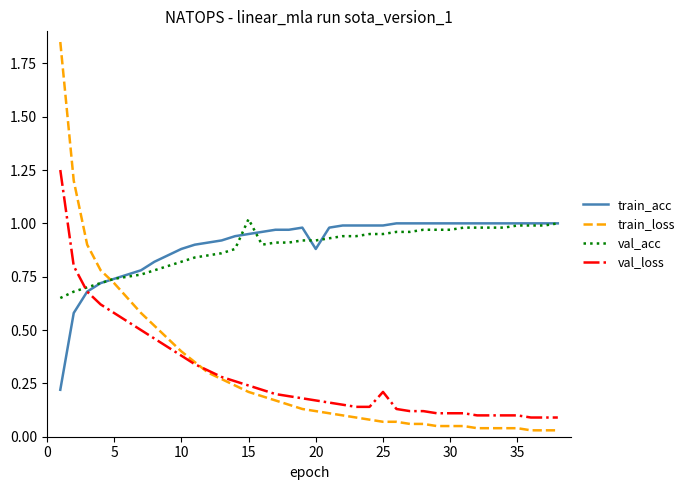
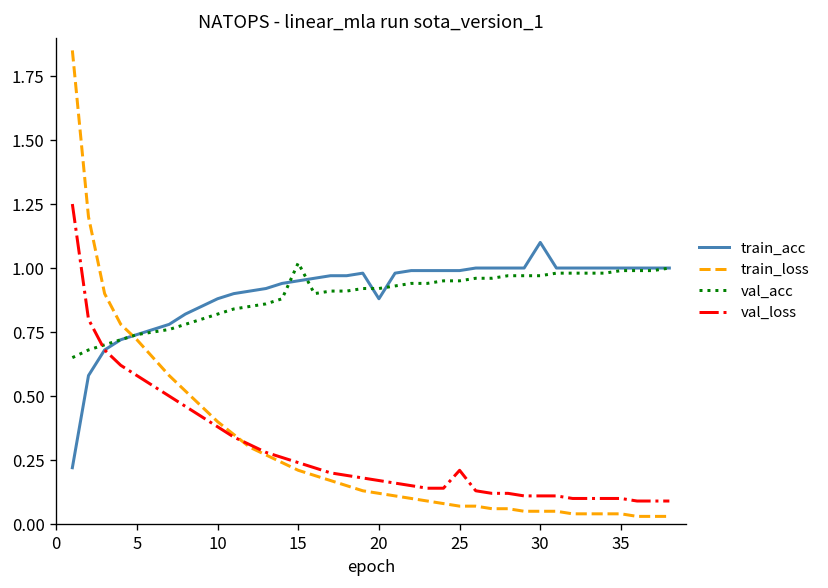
train_acc, 30: 1.0 -> 1.1
